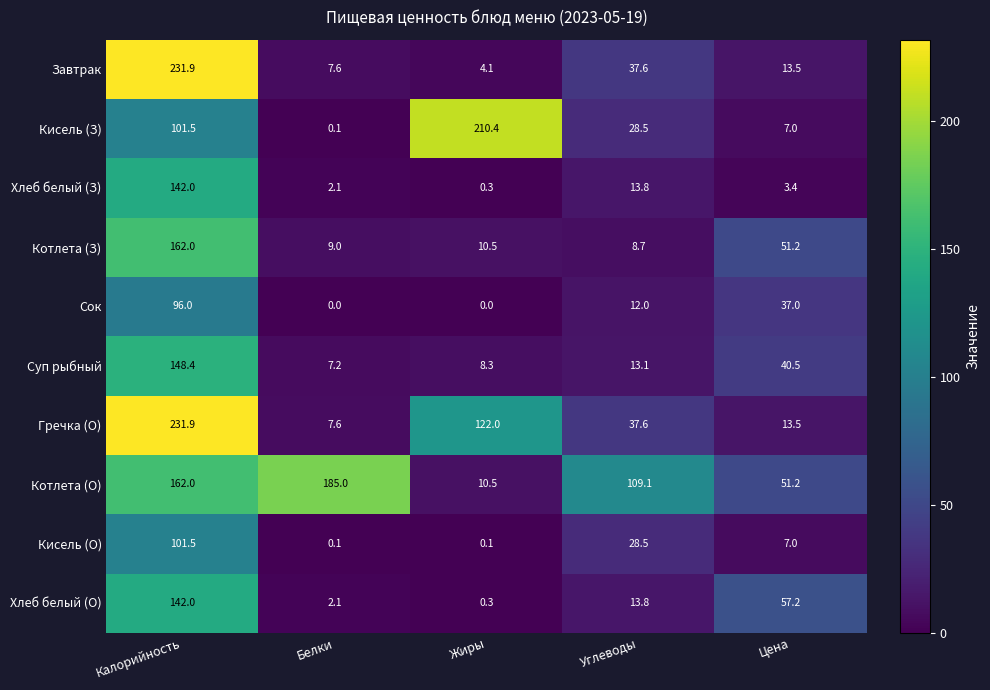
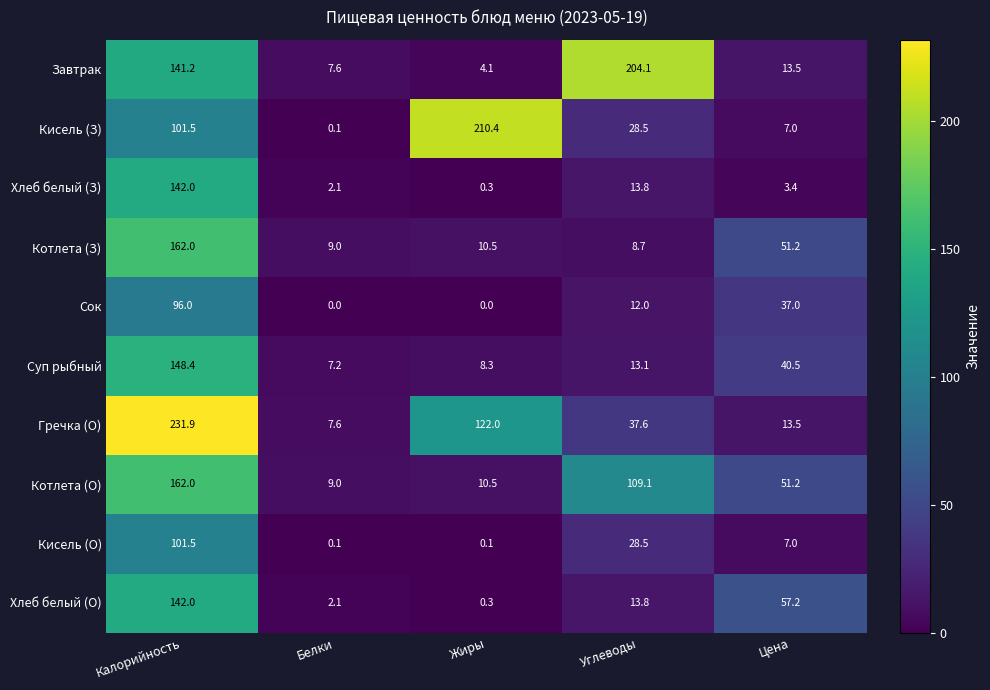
Завтрак, Калорийность: 231.9 -> 141.2
Завтрак, Углеводы: 37.6 -> 204.1
Котлета (О), Белки: 185.0 -> 9.0
